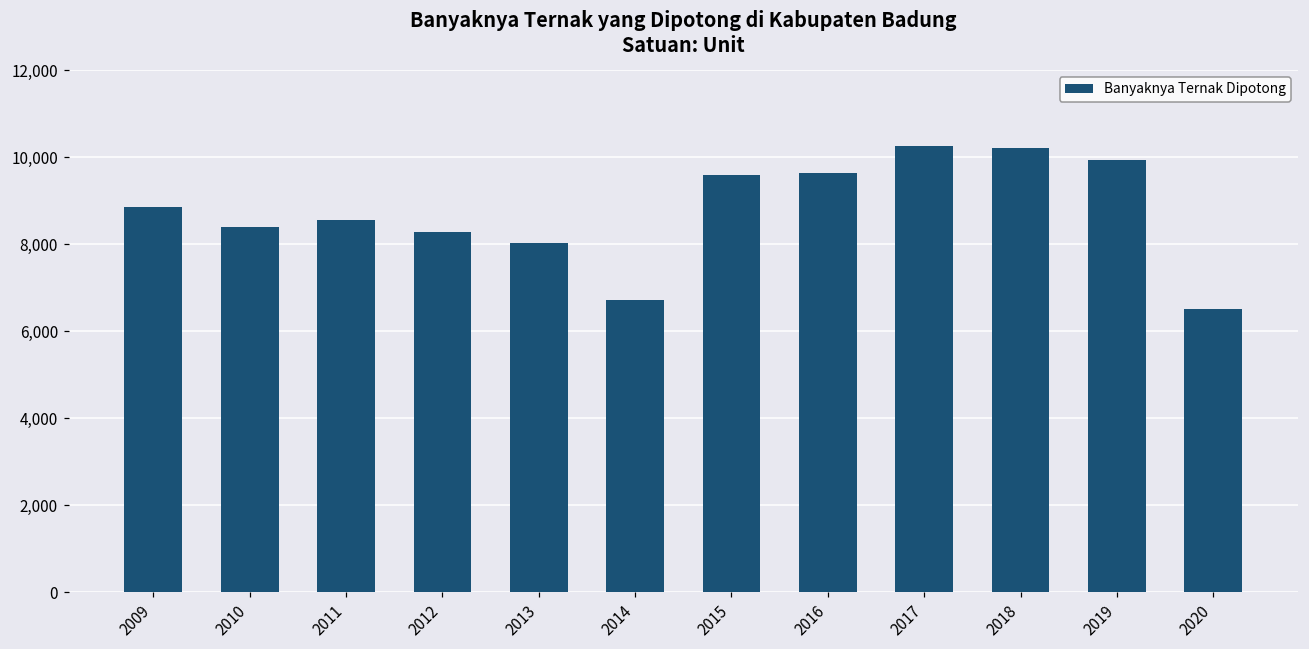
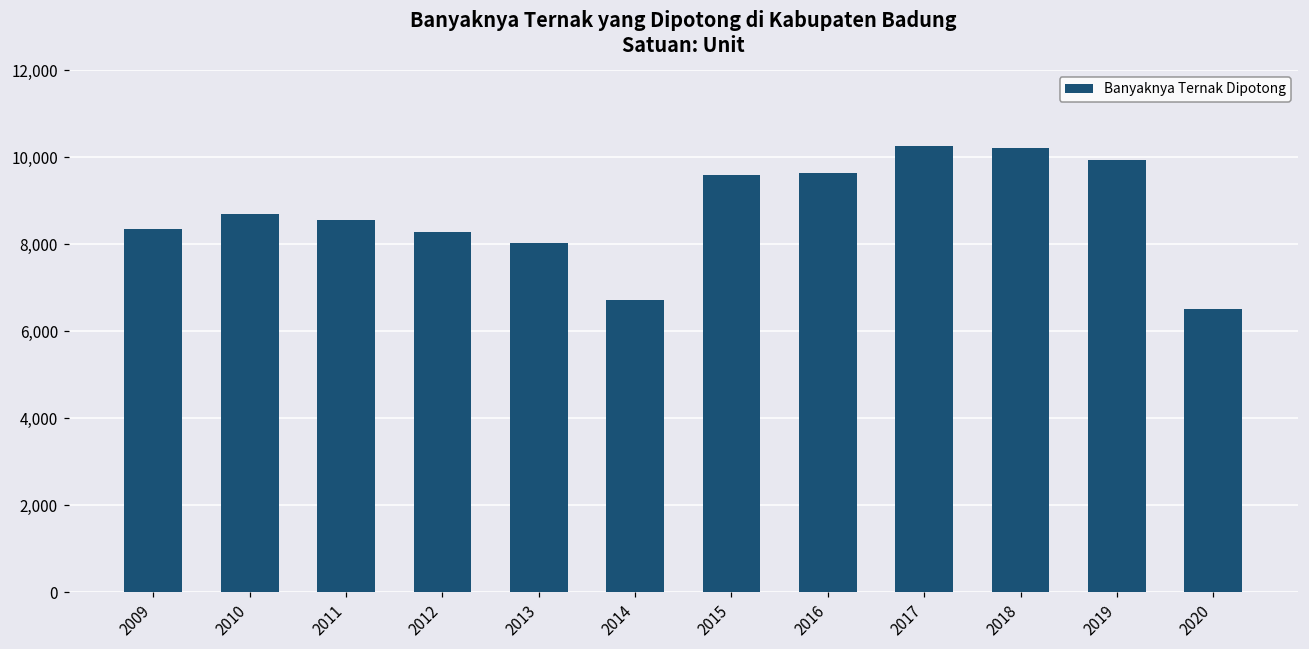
2009: 8,900 -> 8,300
2010: 8,400 -> 8,700
